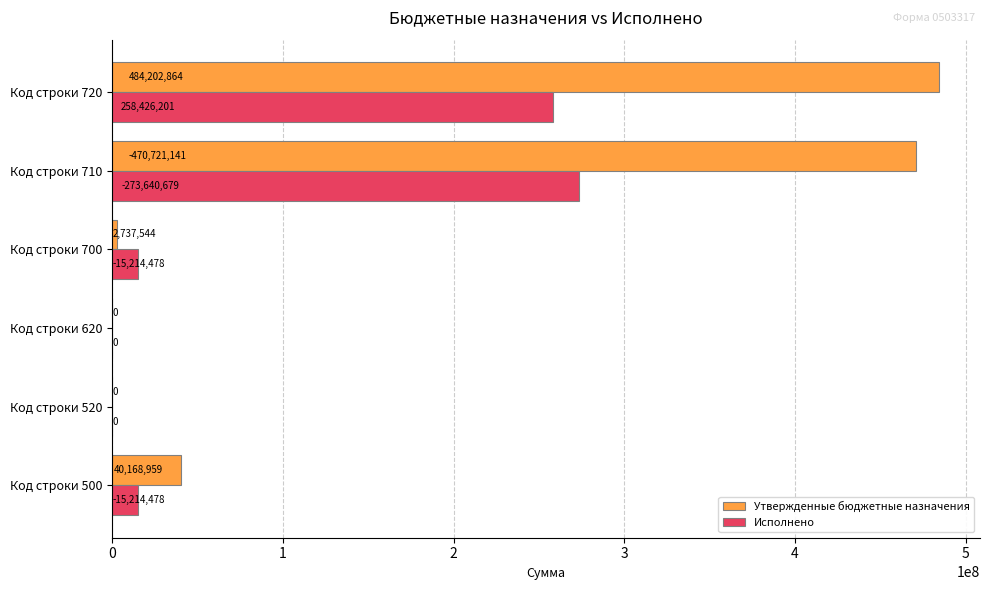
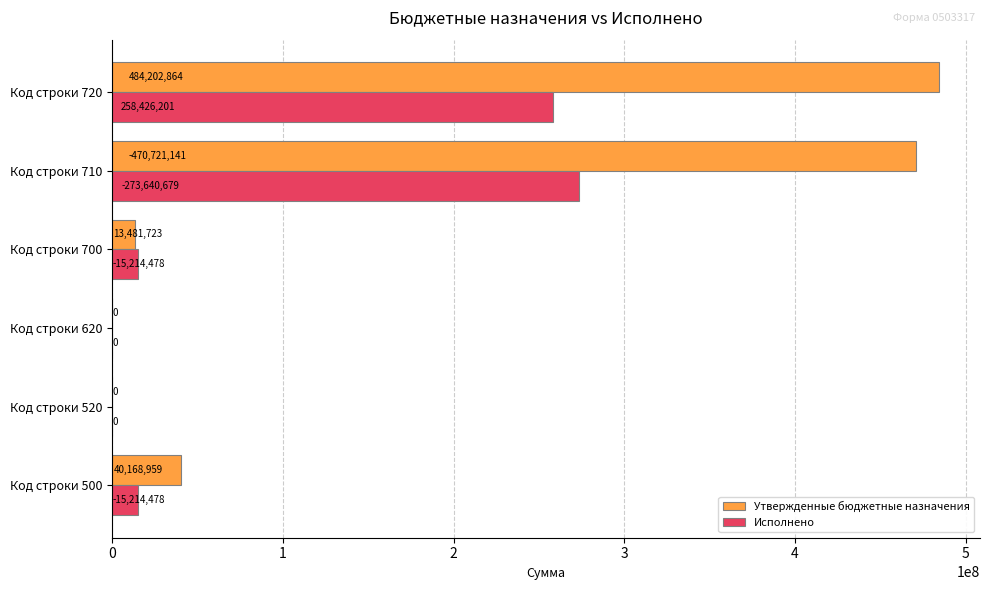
Утвержденные бюджетные назначения, Код строки 700: 2,737,544 -> 13,481,723
